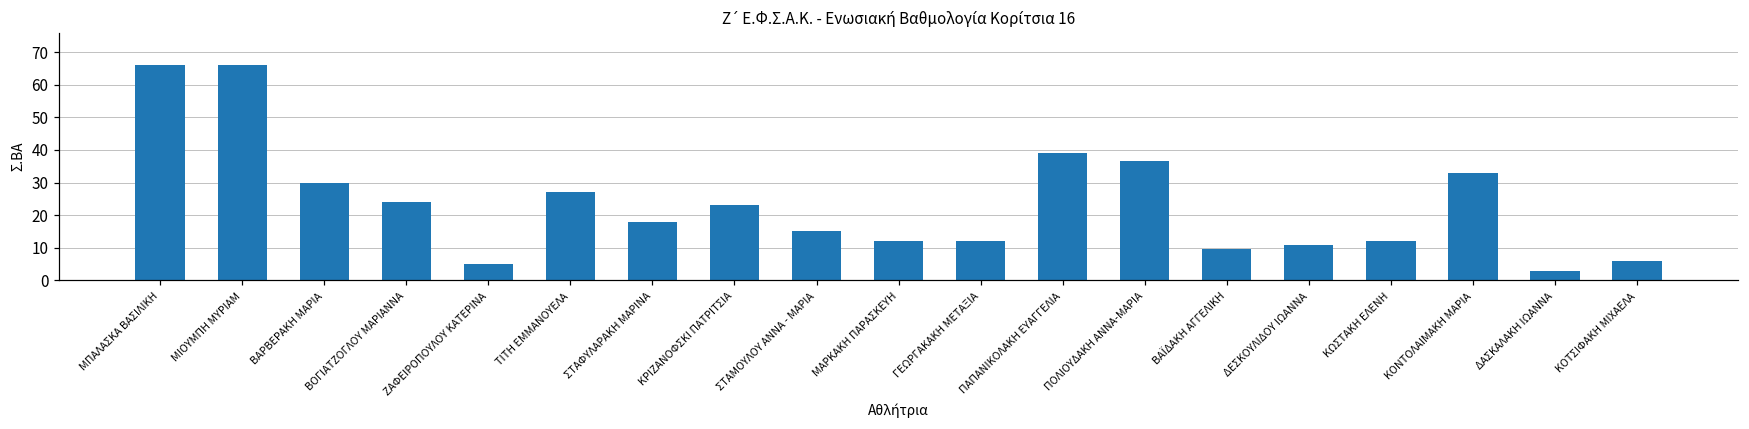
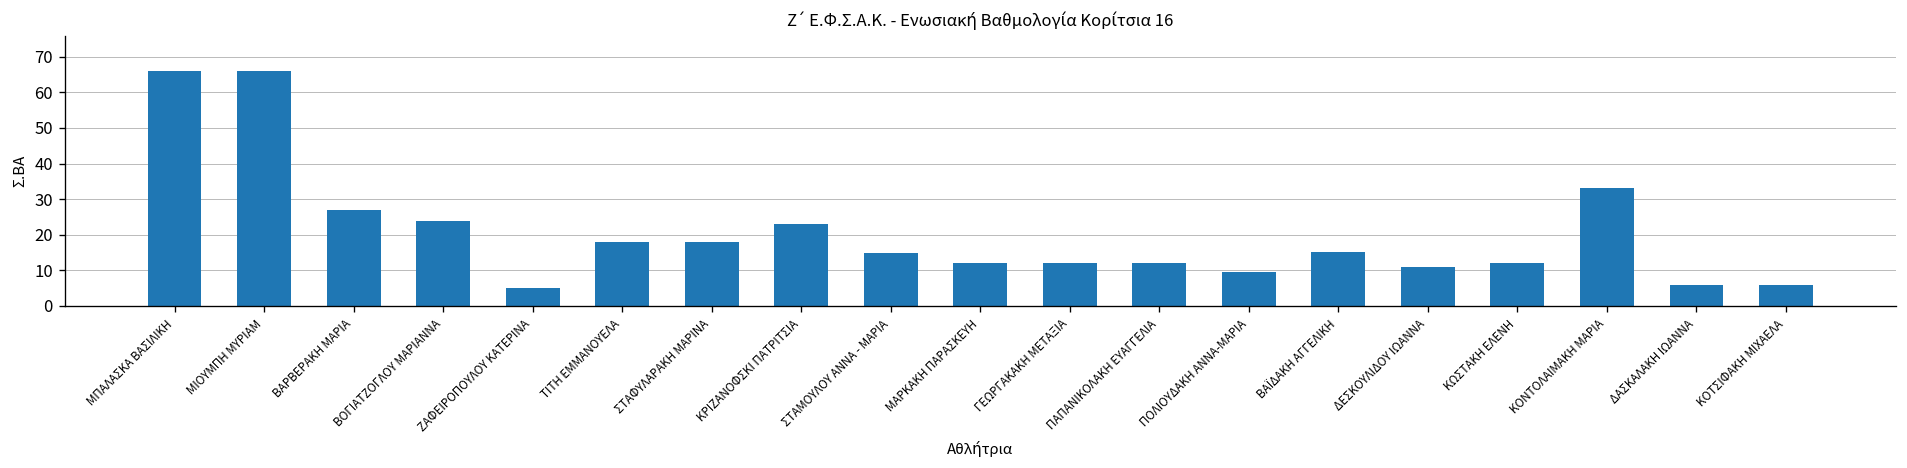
ΒΑΡΒΕΡΑΚΗ ΜΑΡΙΑ: 30 -> 27
ΤΙΤΗ ΕΜΜΑΝΟΥΕΛΑ: 27 -> 18
ΠΑΠΑΝΙΚΟΛΑΚΗ ΕΥΑΓΓΕΛΙΑ: 39 -> 12
ΠΟΛΙΟΥΔΑΚΗ ΑΝΝΑ-ΜΑΡΙΑ: 37 -> 10
ΒΑΪΔΑΚΗ ΑΓΓΕΛΙΚΗ: 10 -> 15
ΔΑΣΚΑΛΑΚΗ ΙΩΑΝΝΑ: 3 -> 6
